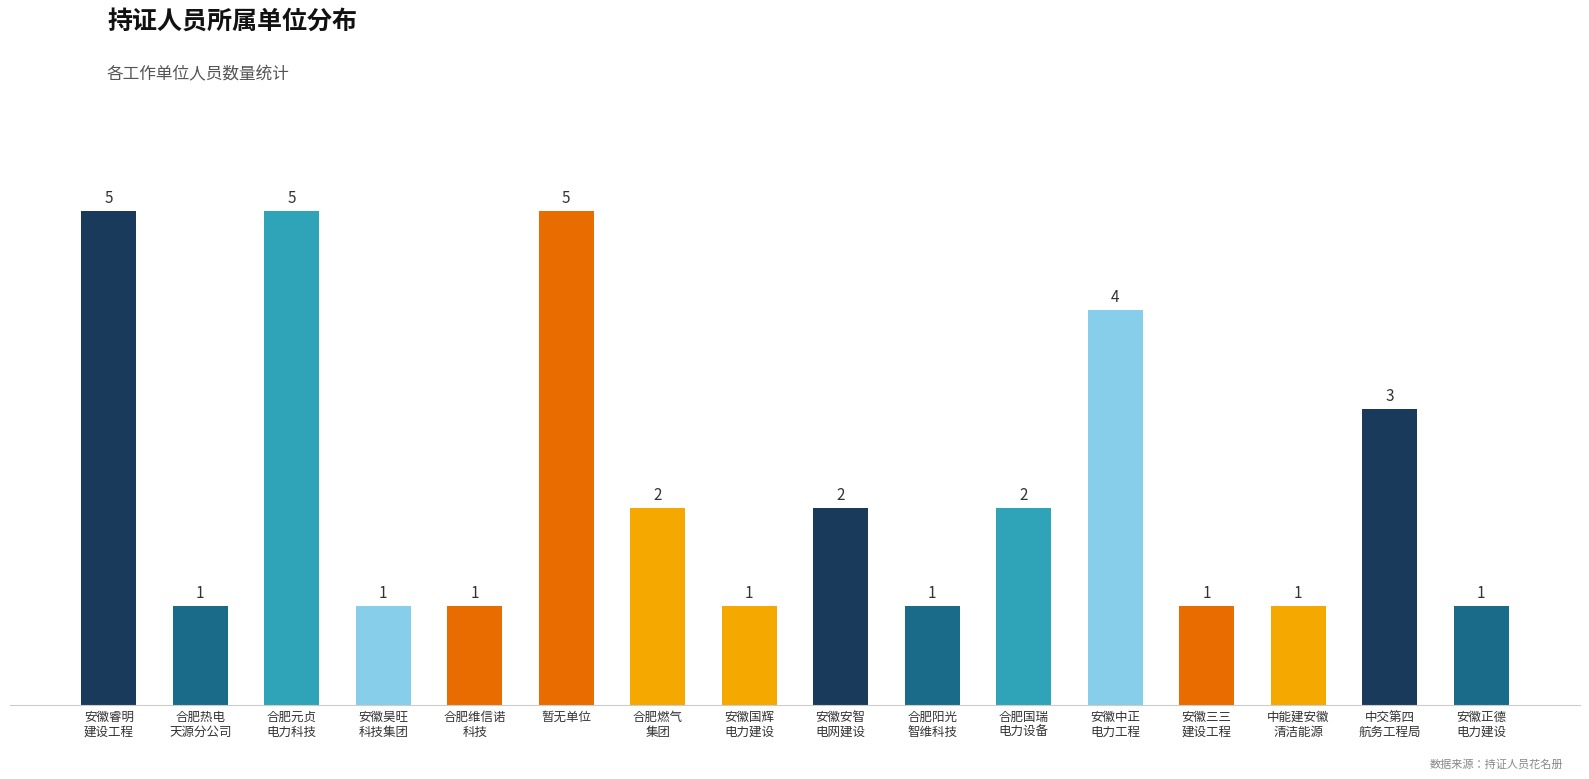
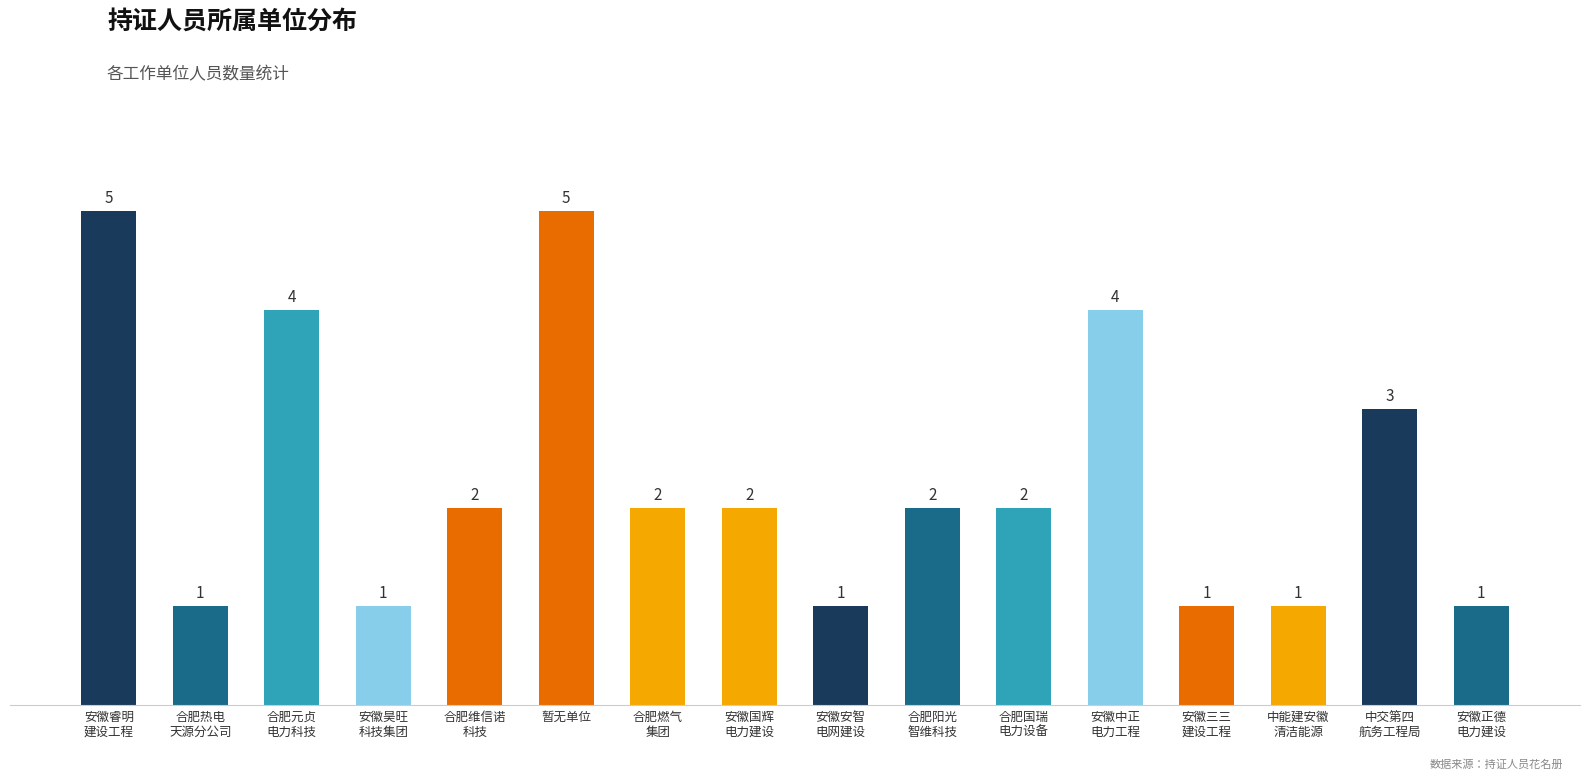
合肥元贞 电力科技: 5 -> 4
合肥维信诺 科技: 1 -> 2
安徽国辉 电力建设: 1 -> 2
安徽安智 电网建设: 2 -> 1
合肥阳光 智维科技: 1 -> 2
